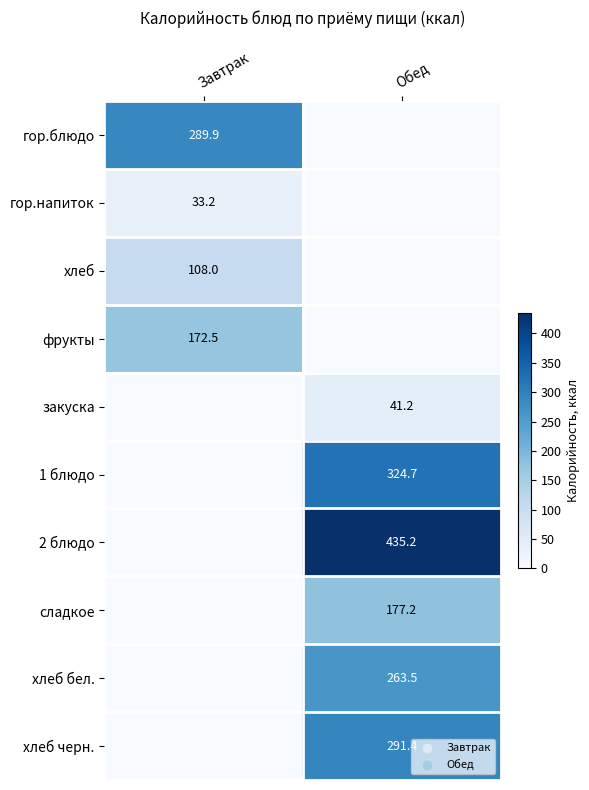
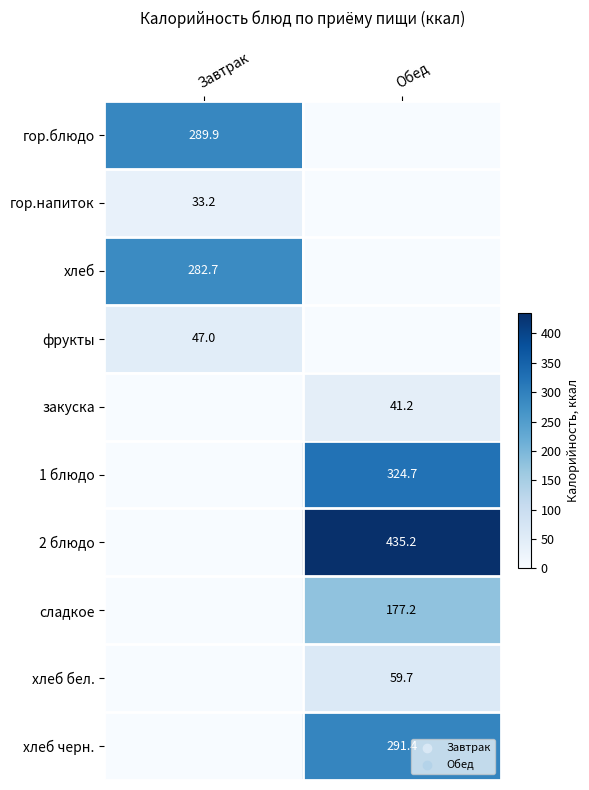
хлеб, Завтрак: 108.0 -> 282.7
фрукты, Завтрак: 172.5 -> 47.0
хлеб бел., Обед: 263.5 -> 59.7
